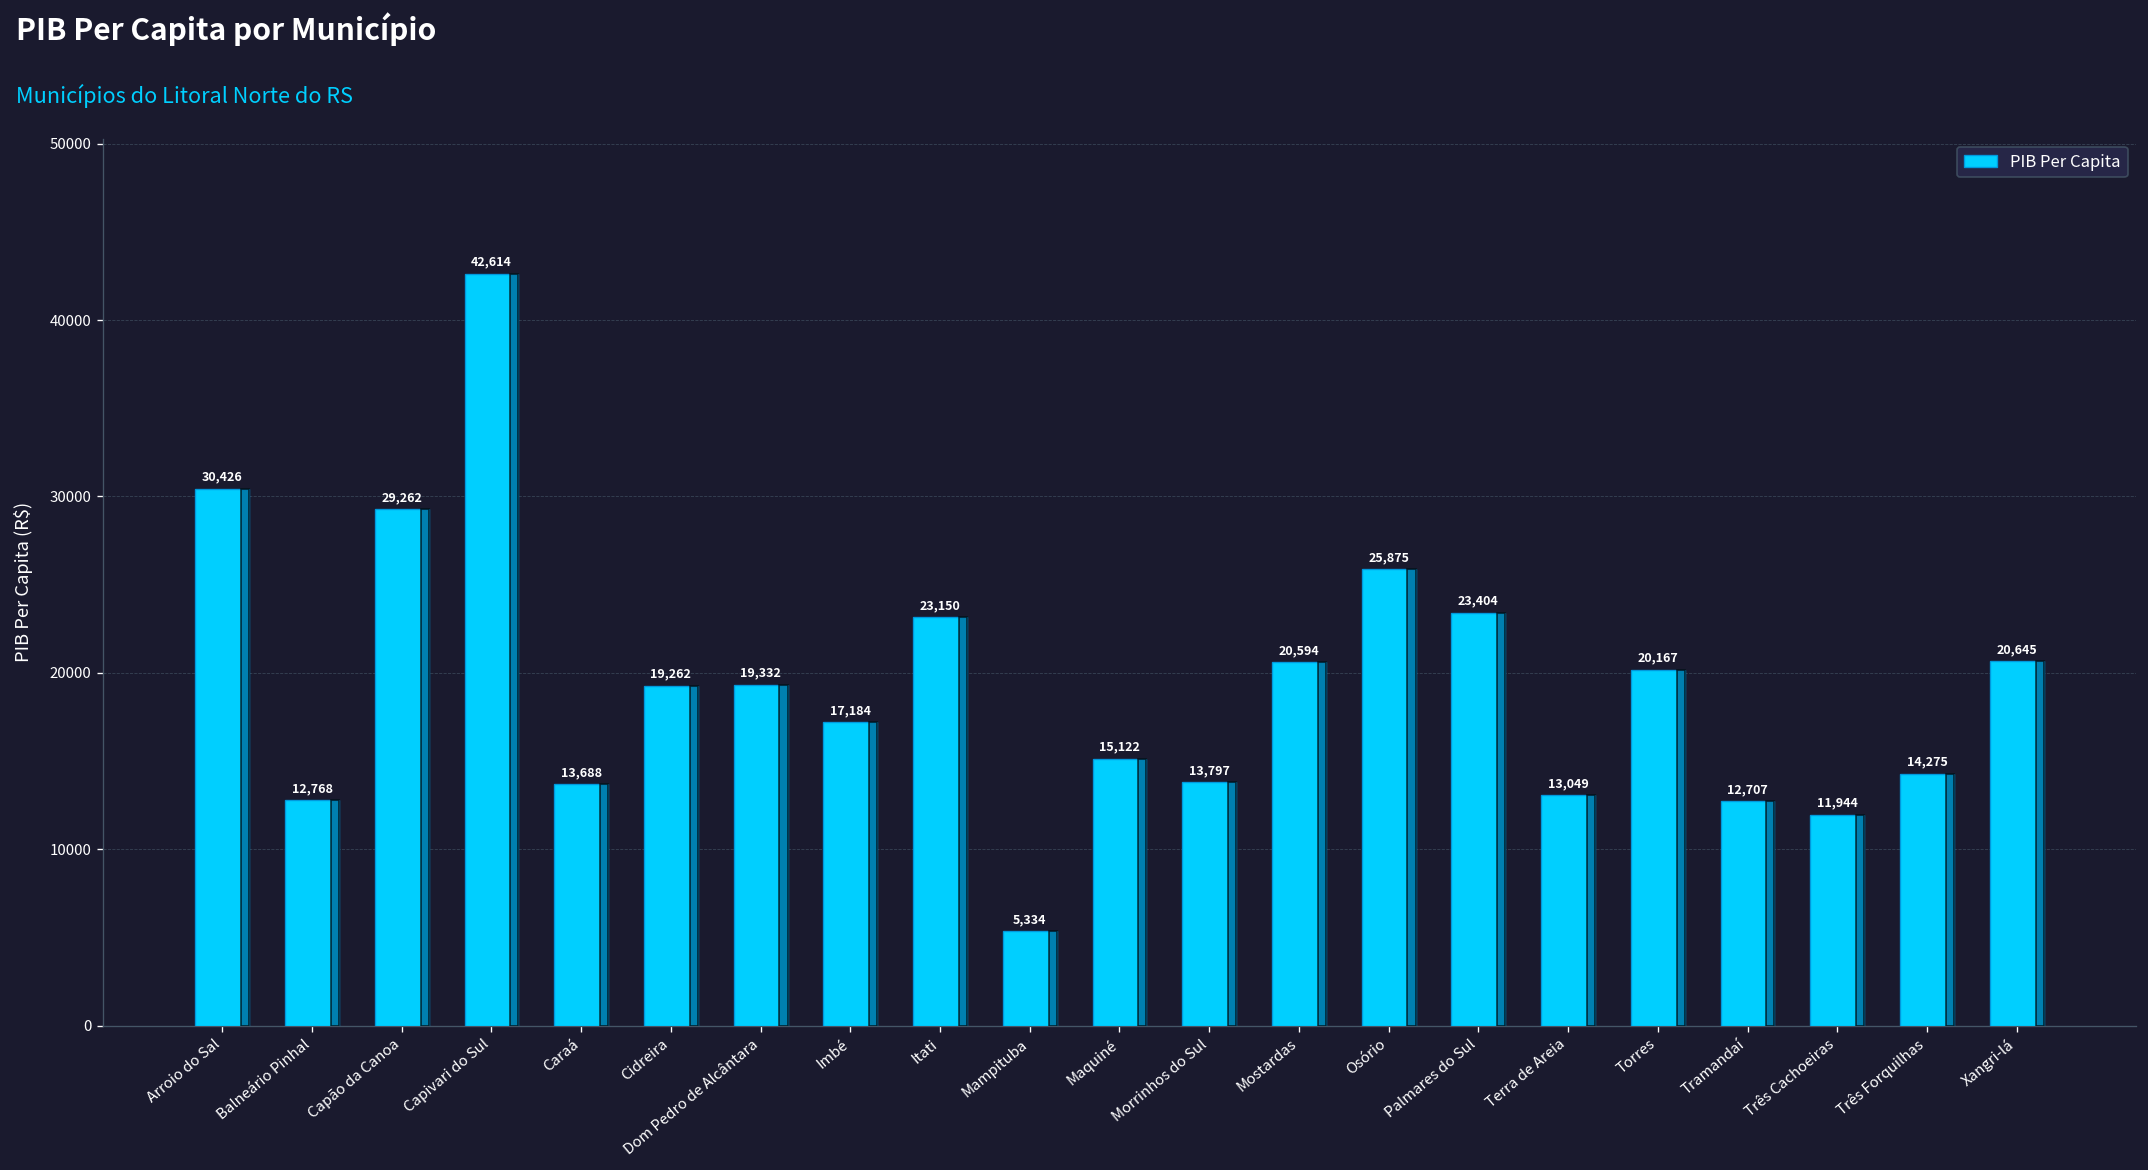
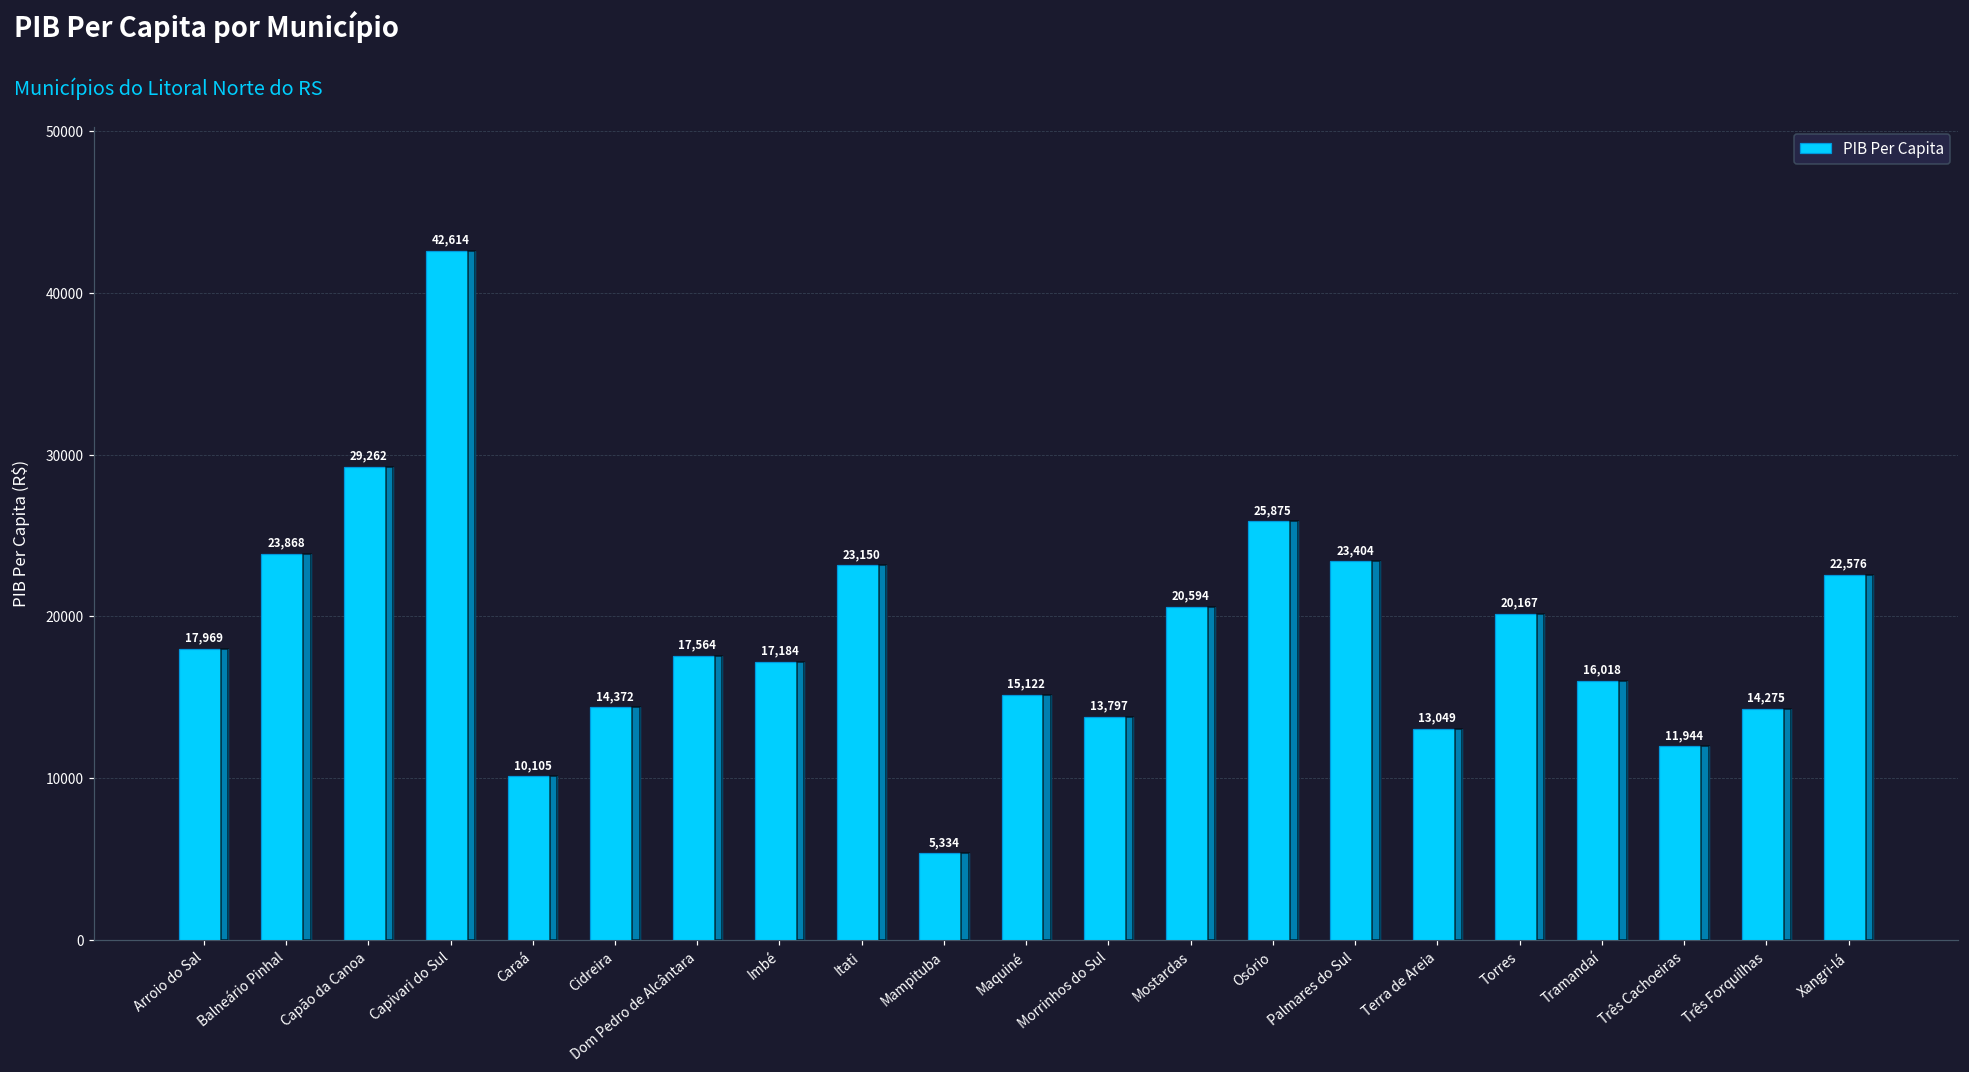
Arroio do Sal: 30,426 -> 17,969
Balneário Pinhal: 12,768 -> 23,868
Caraá: 13,688 -> 10,105
Cidreira: 19,262 -> 14,372
Dom Pedro de Alcântara: 19,332 -> 17,564
Tramandaí: 12,707 -> 16,018
Xangri-lá: 20,645 -> 22,576
